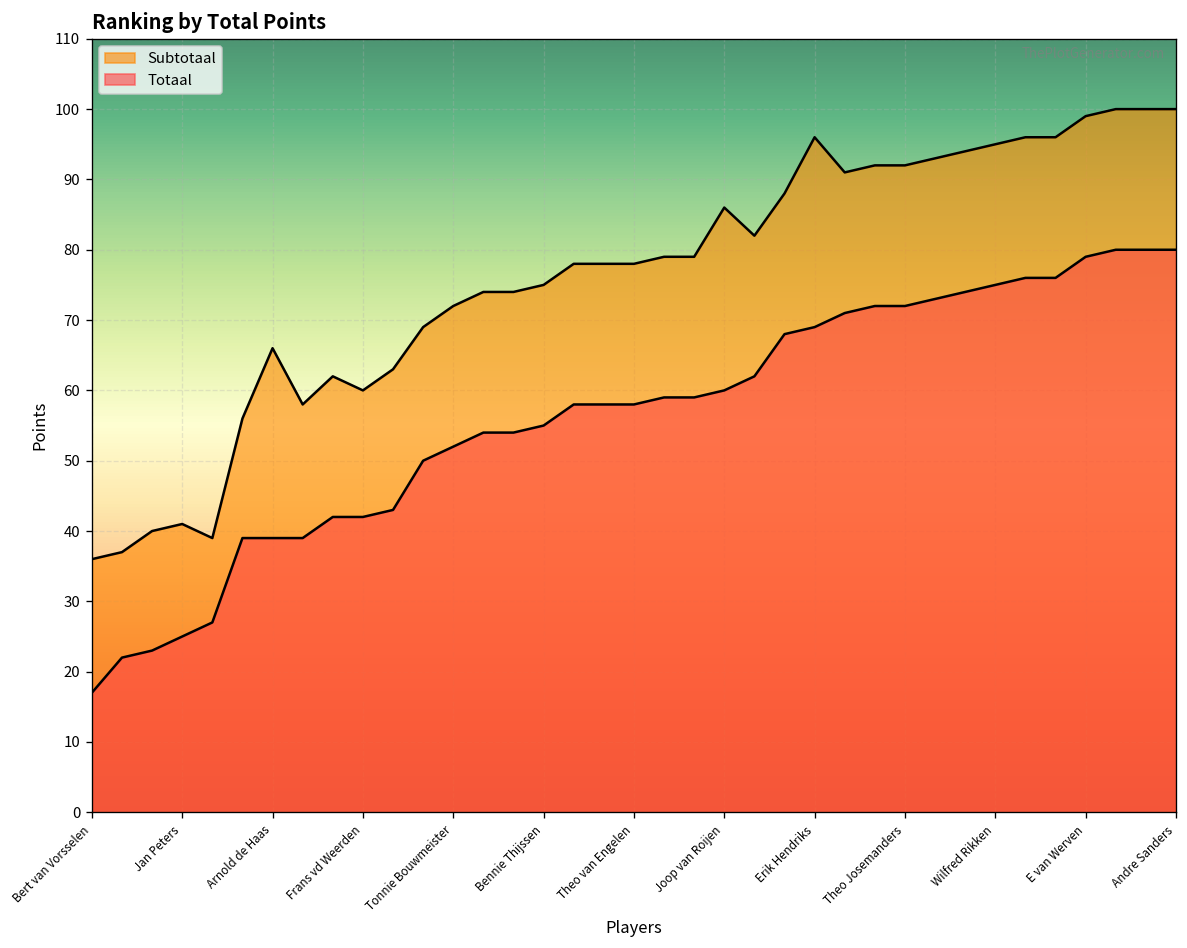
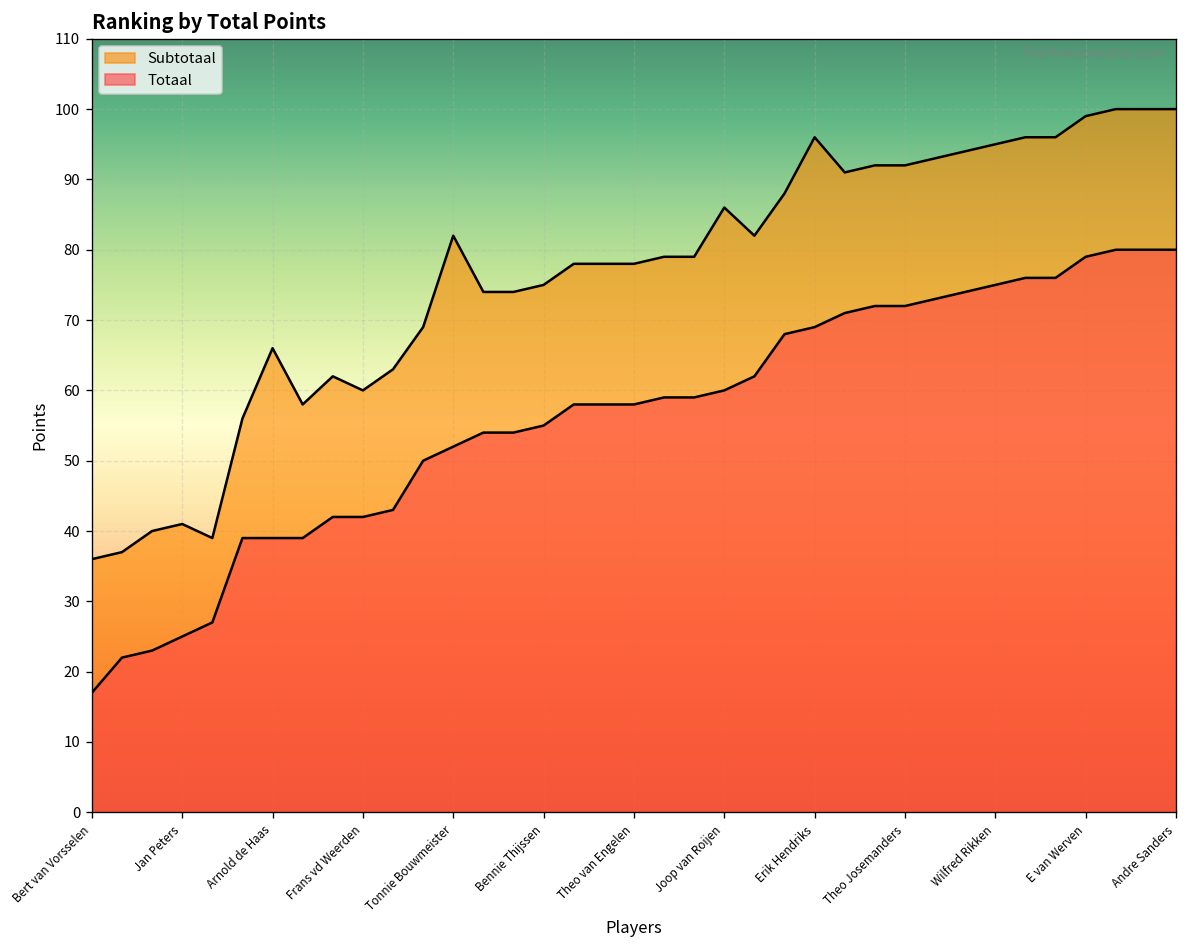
Subtotaal, Tonnie Bouwmeister: 72 -> 82
